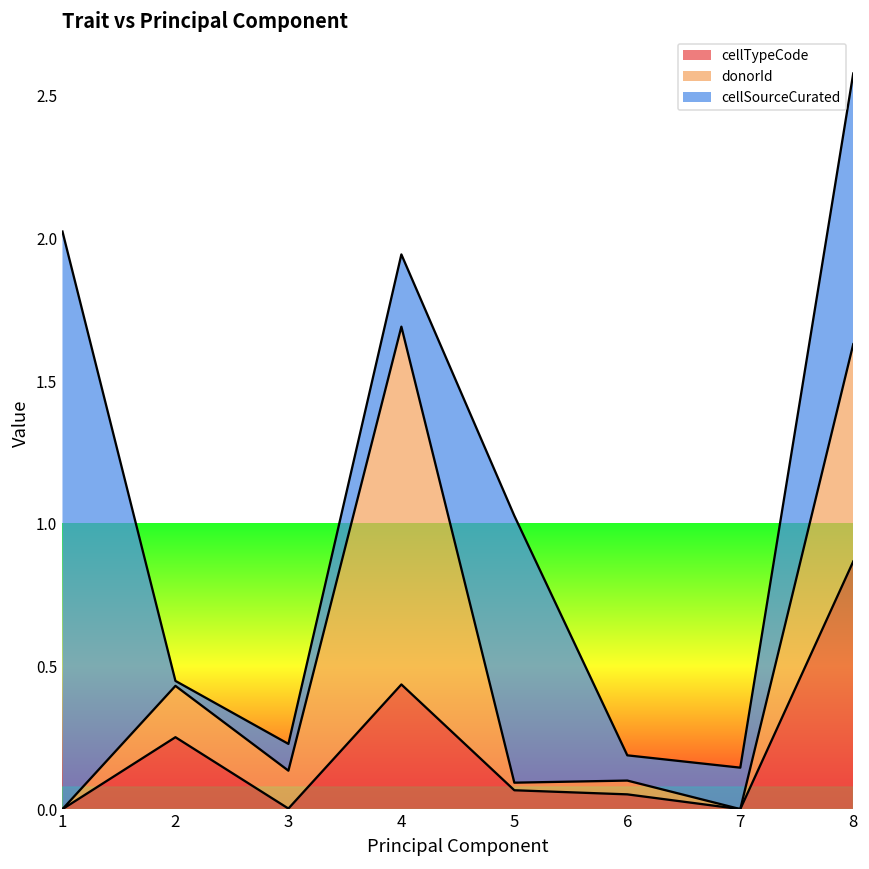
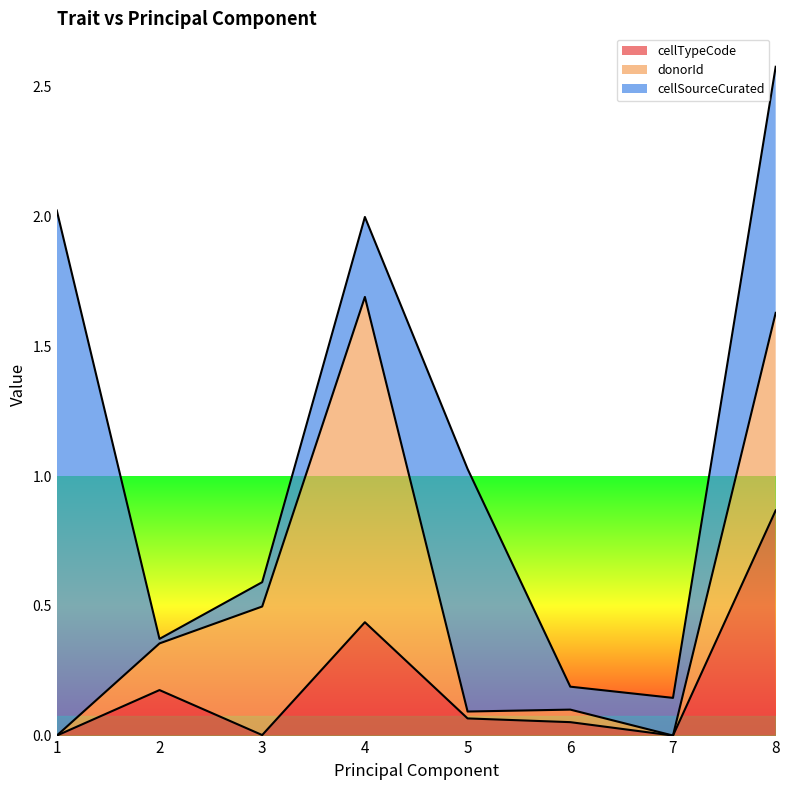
cellTypeCode, 2: 0.25 -> 0.18
donorId, 3: 0.13 -> 0.50
cellSourceCurated, 4: 0.25 -> 0.31
